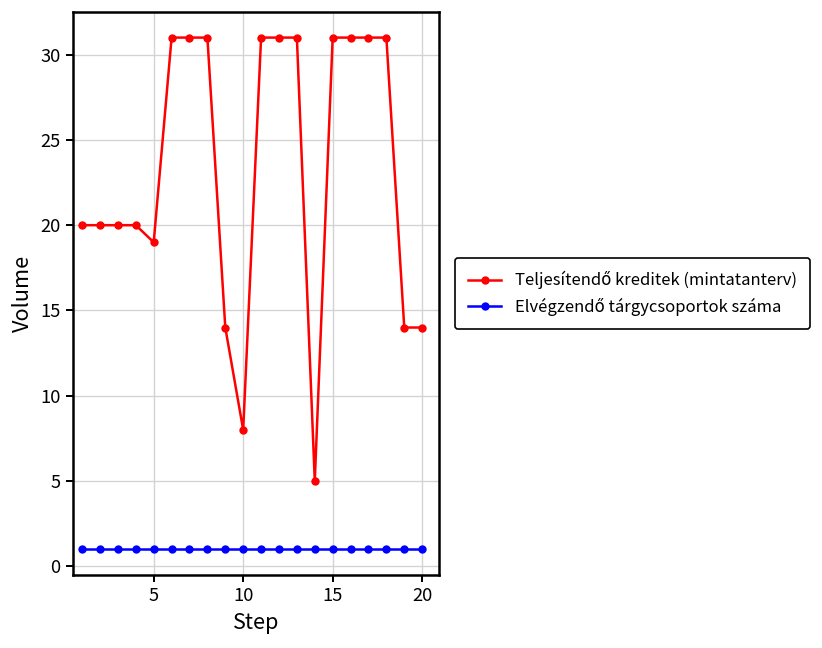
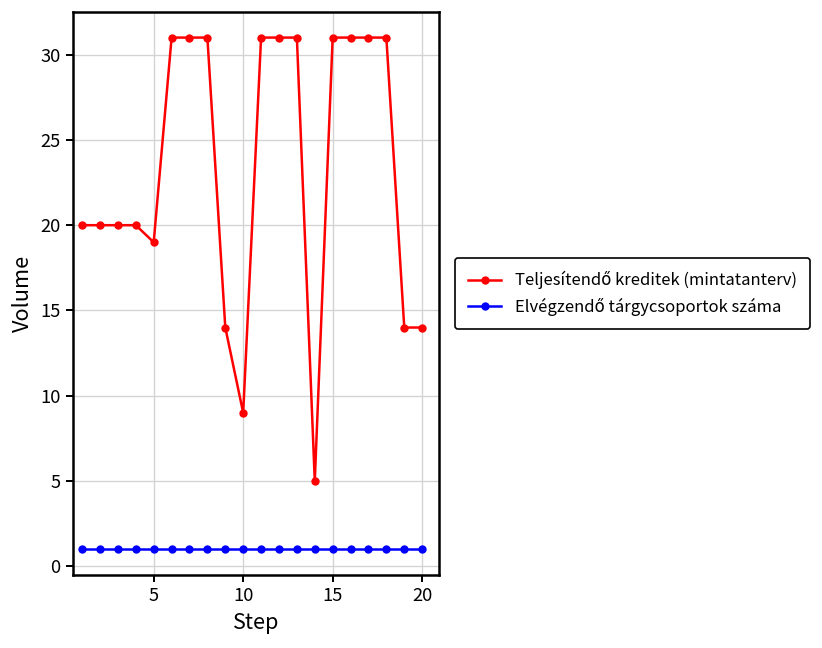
Teljesítendő kreditek (mintatanterv), 10: 8 -> 9
